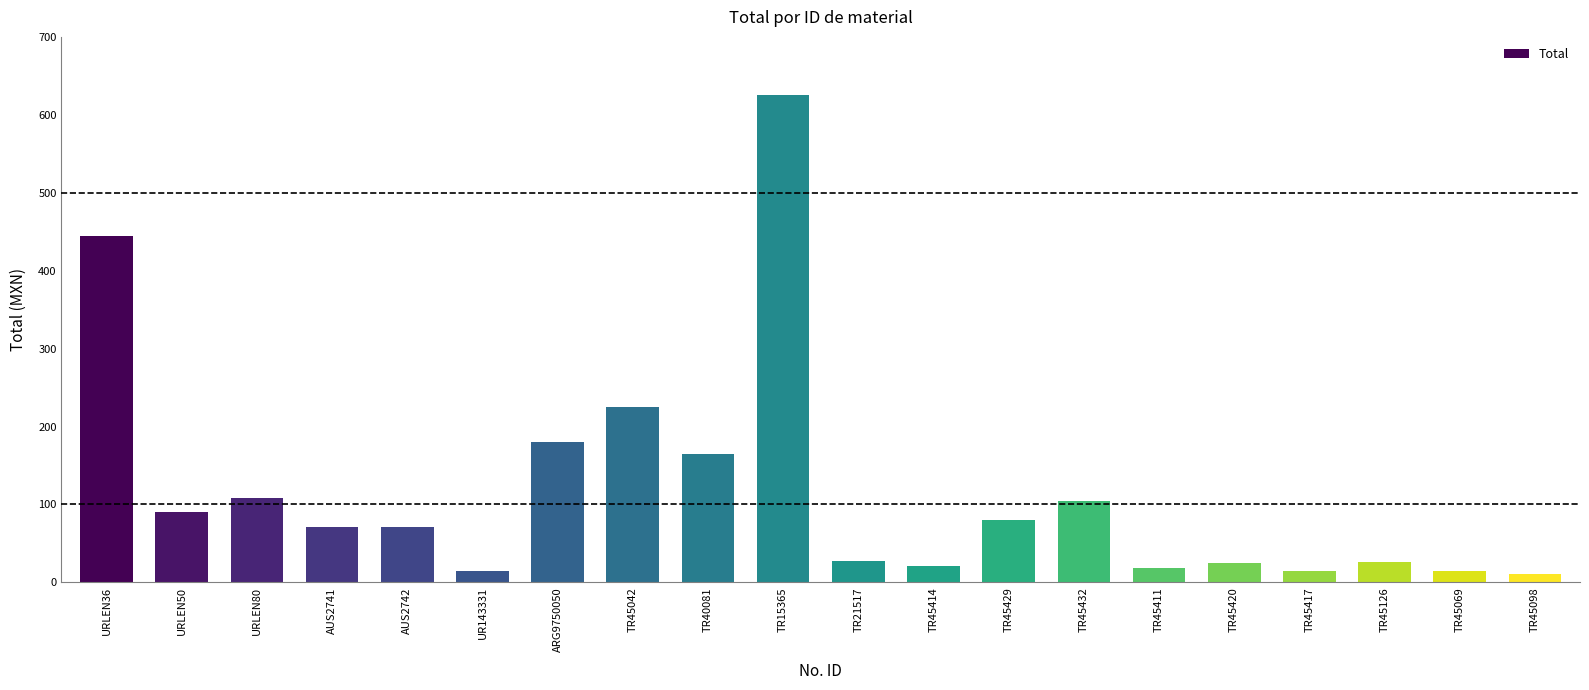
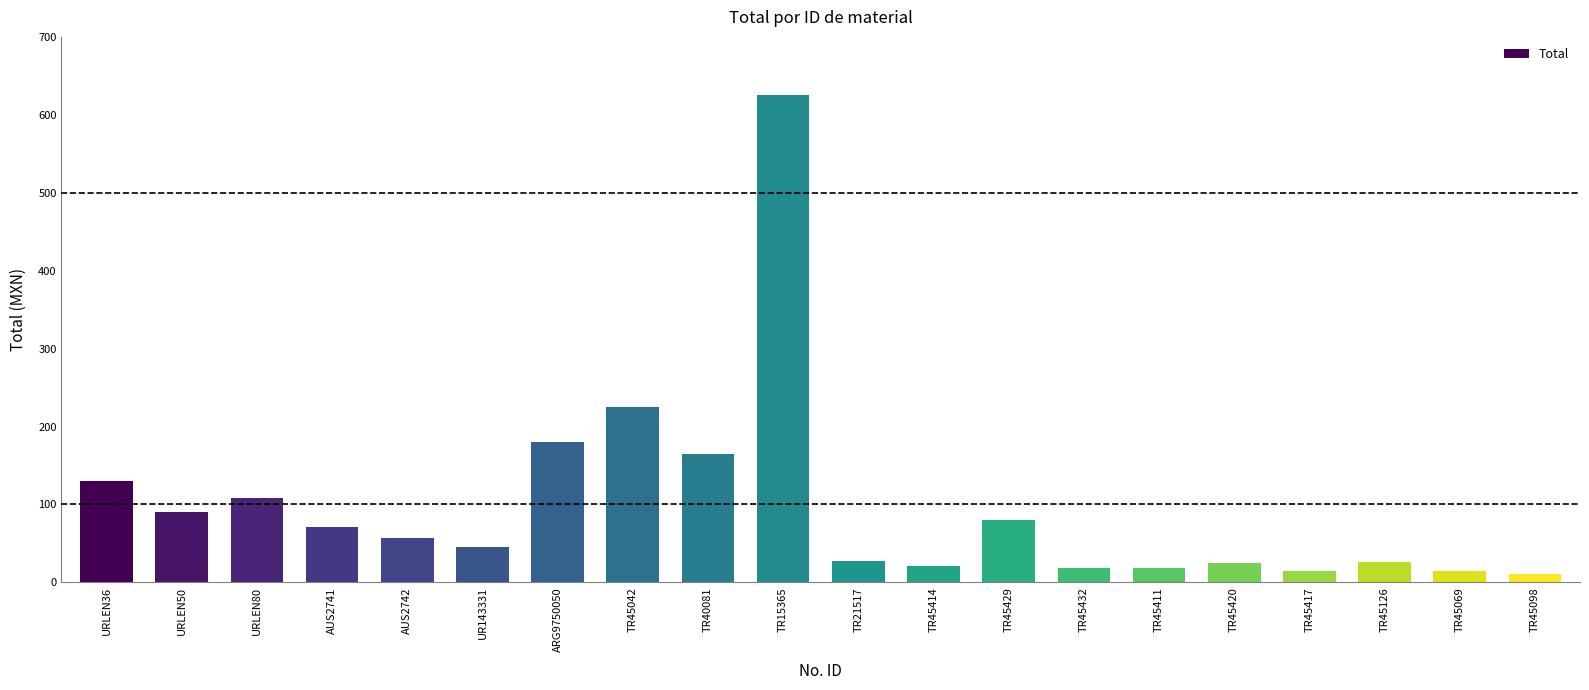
URLEN36: 440 -> 130
AUS2742: 70 -> 60
UR143331: 10 -> 50
TR45432: 100 -> 20
